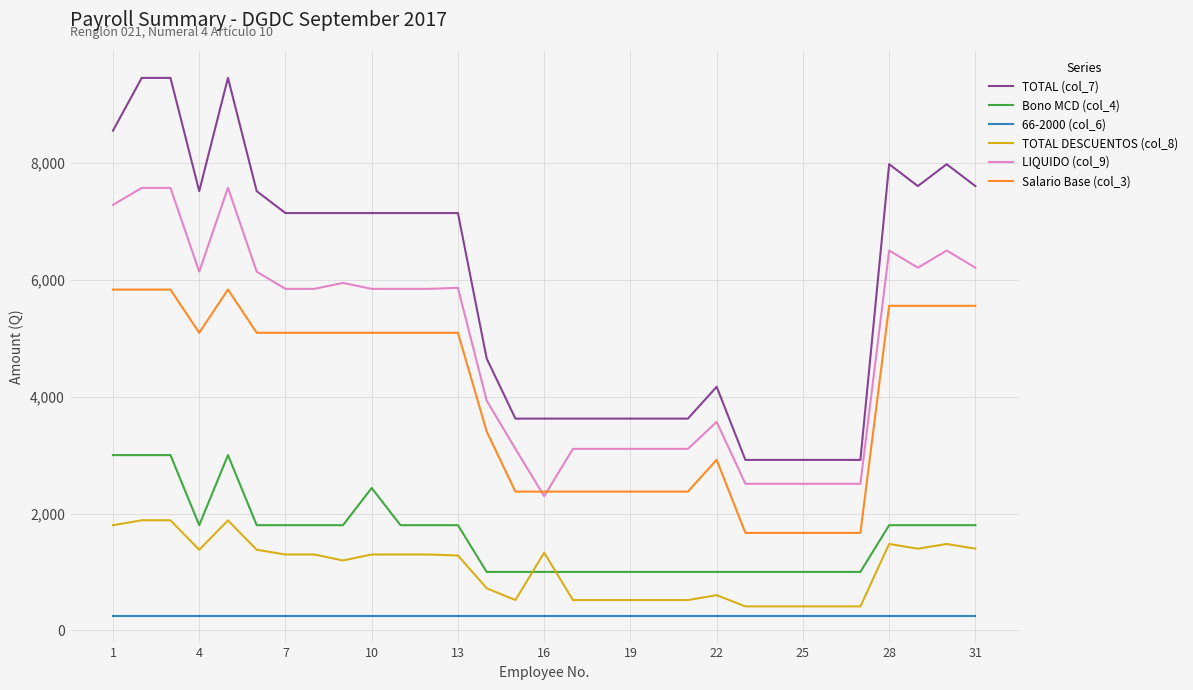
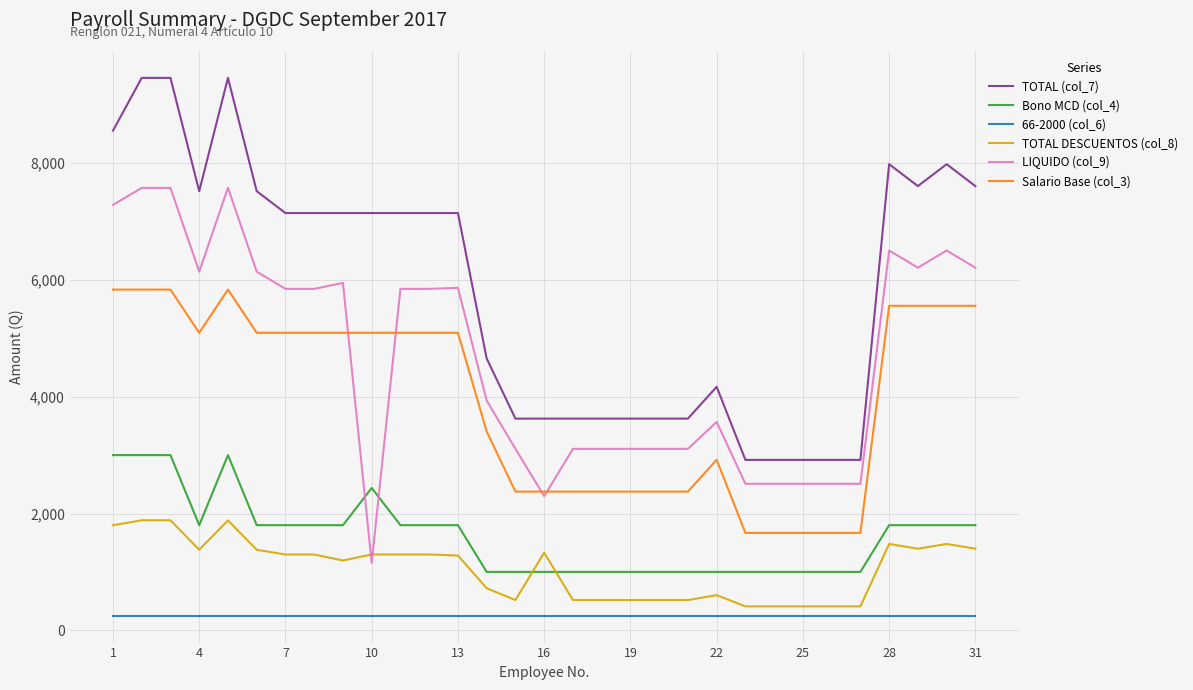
LIQUIDO (col_9), 10: 5,800 -> 1,200
